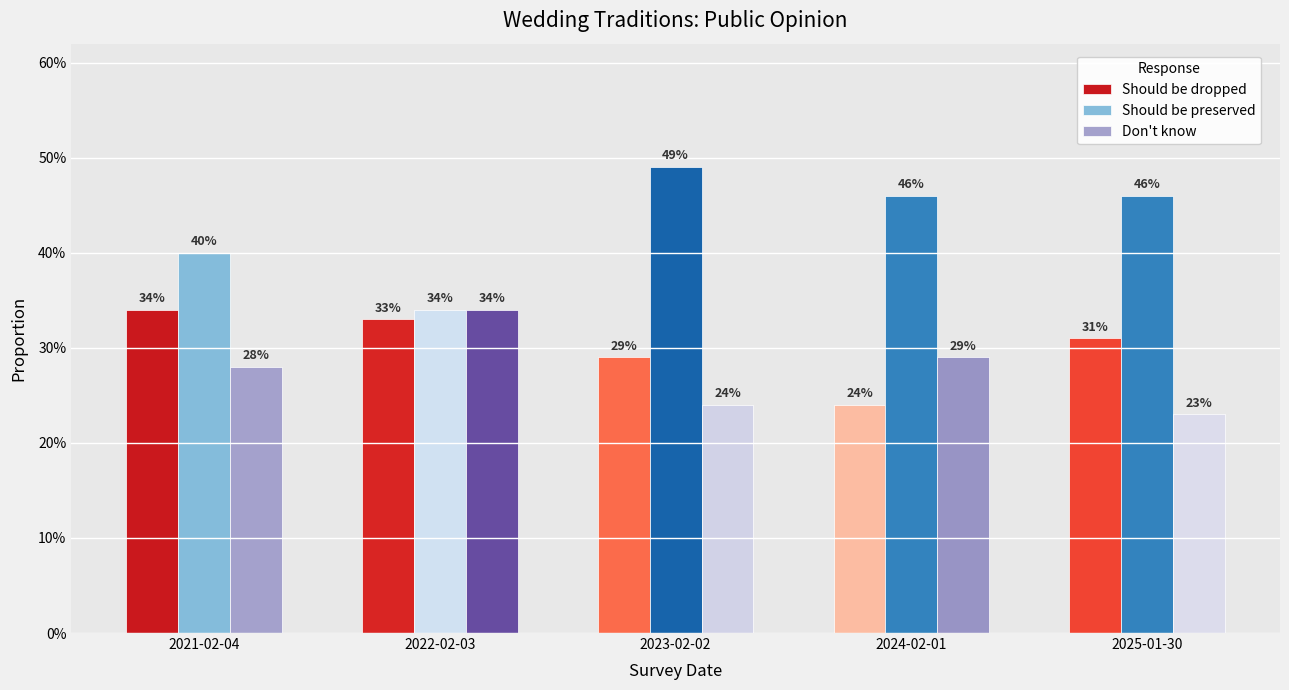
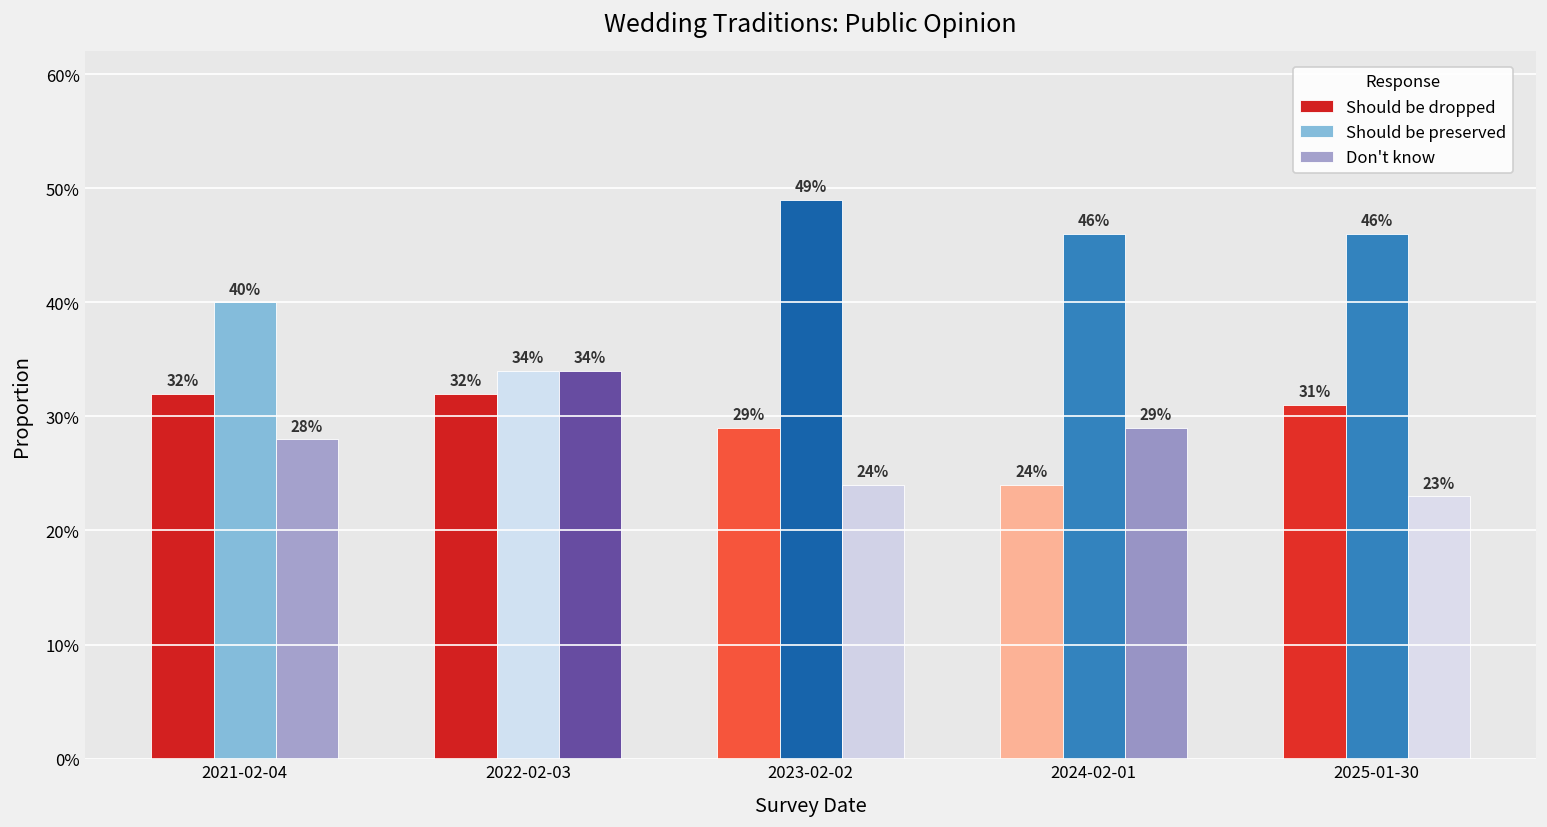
Should be dropped, 2021-02-04: 34% -> 32%
Should be dropped, 2022-02-03: 33% -> 32%
